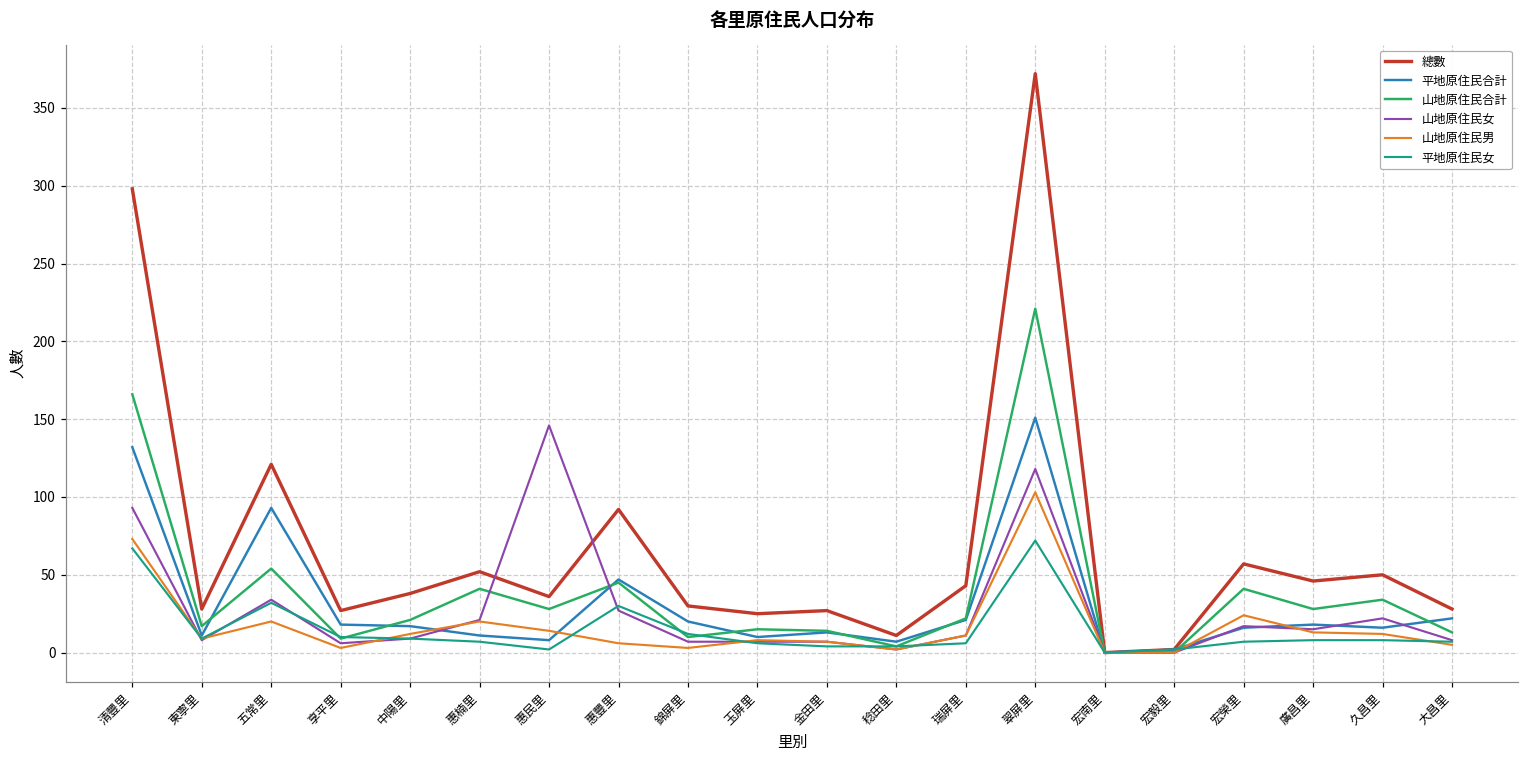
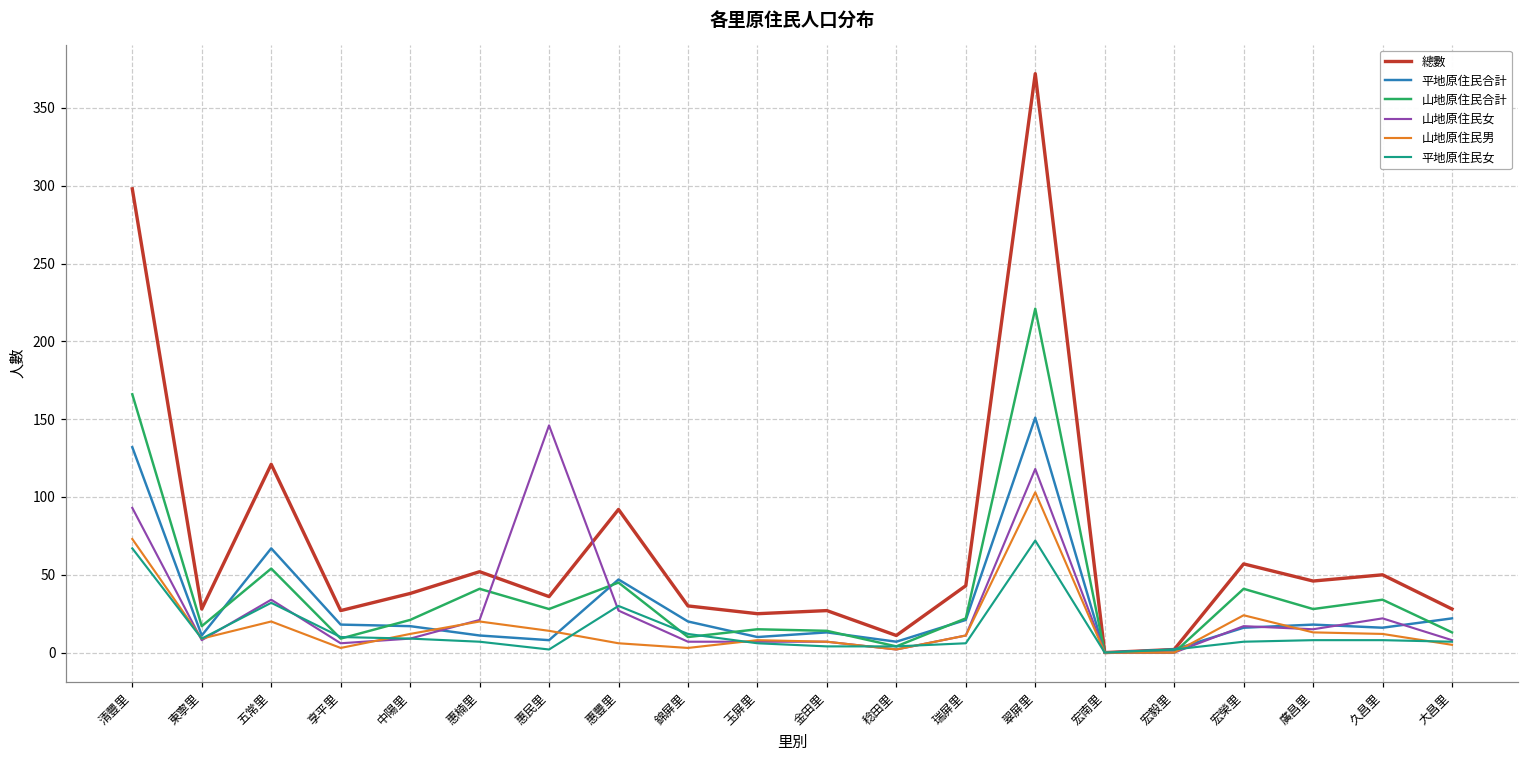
平地原住民合計, 五常里: 93 -> 67
